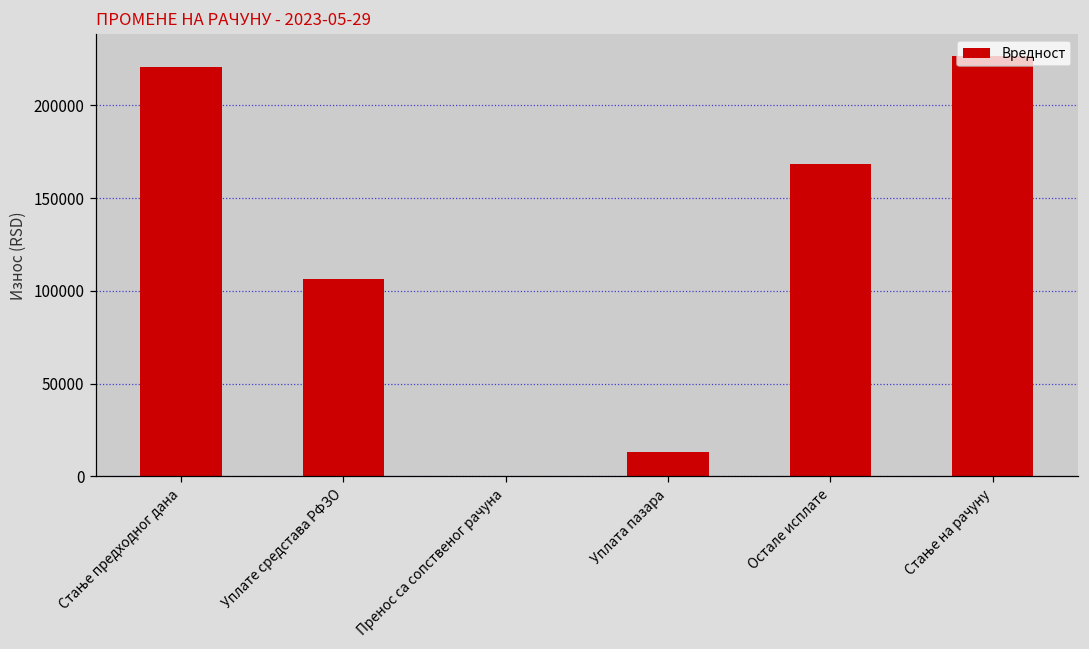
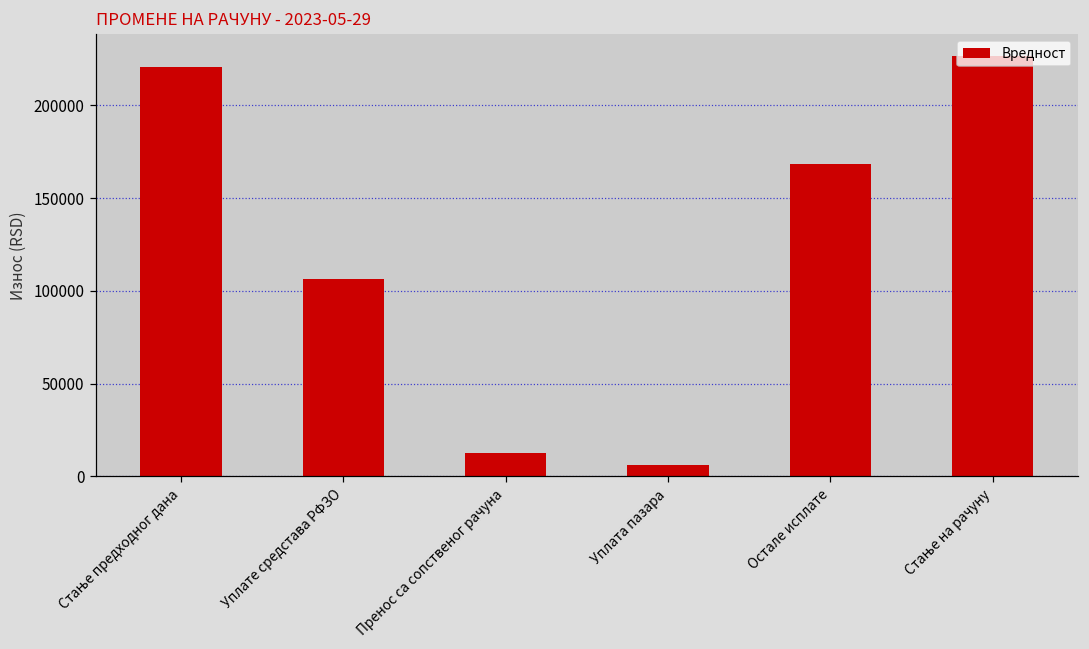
Пренос са сопственог рачуна: 0 -> 12000
Уплата пазара: 13000 -> 6000
